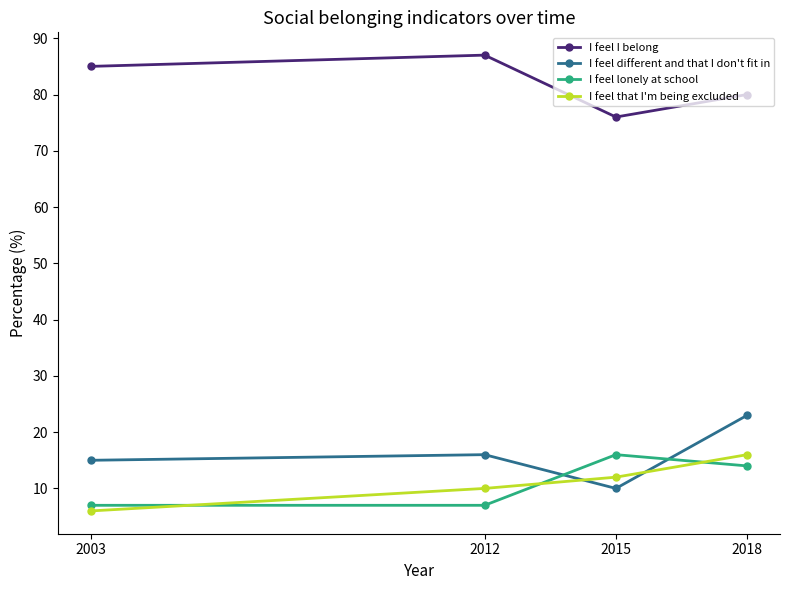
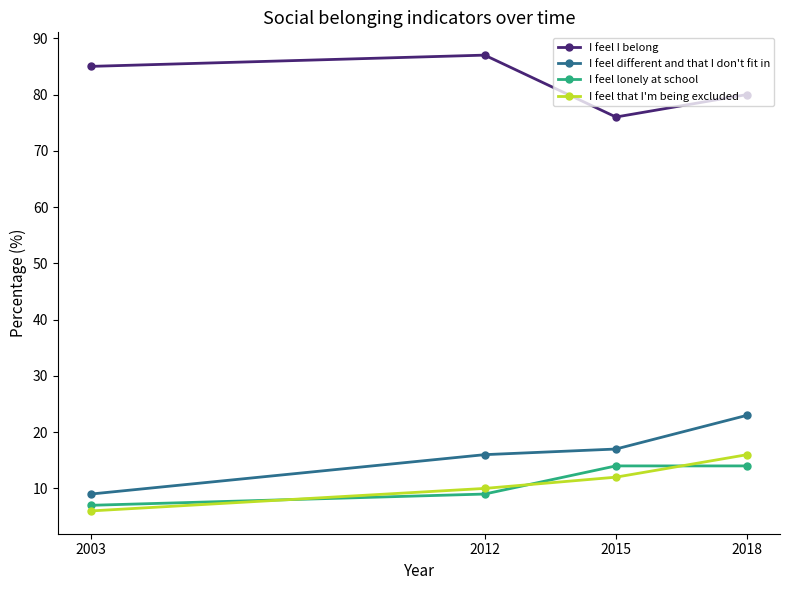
I feel different and that I don't fit in, 2003: 15 -> 9
I feel lonely at school, 2012: 7 -> 9
I feel different and that I don't fit in, 2015: 10 -> 17
I feel lonely at school, 2015: 16 -> 14
